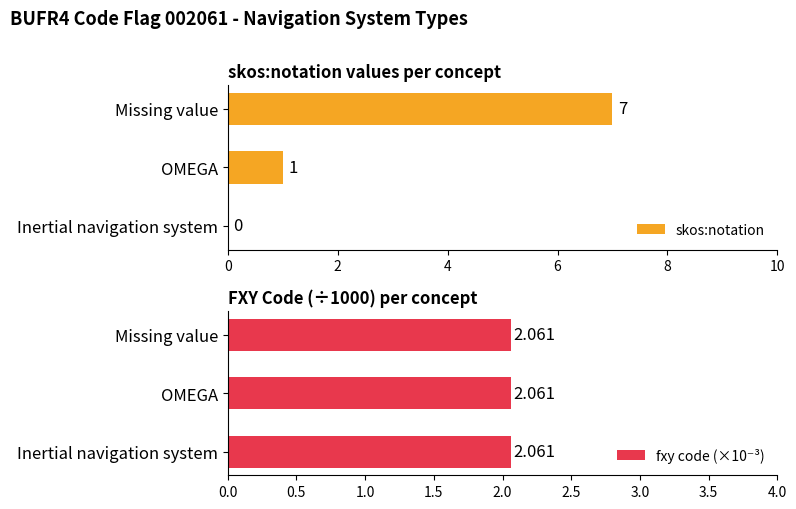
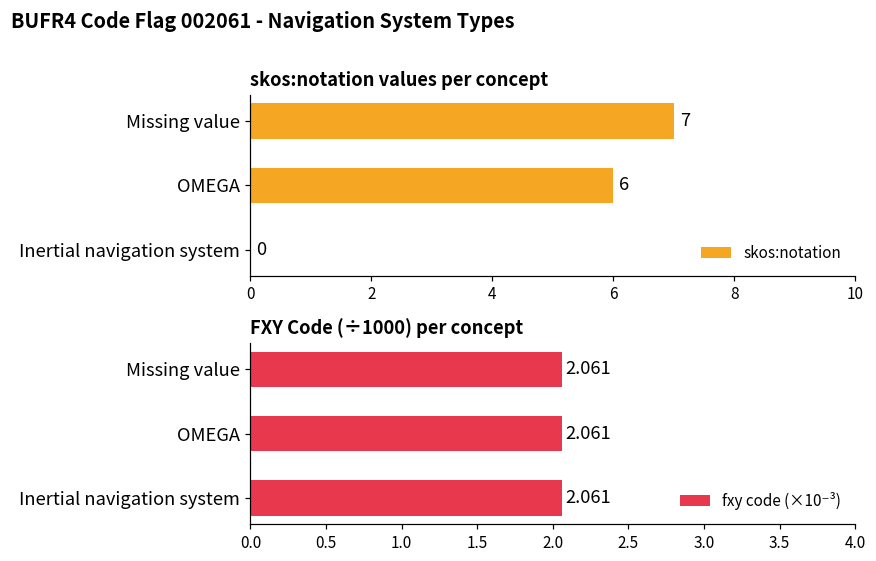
skos:notation values per concept, OMEGA: 1 -> 6
